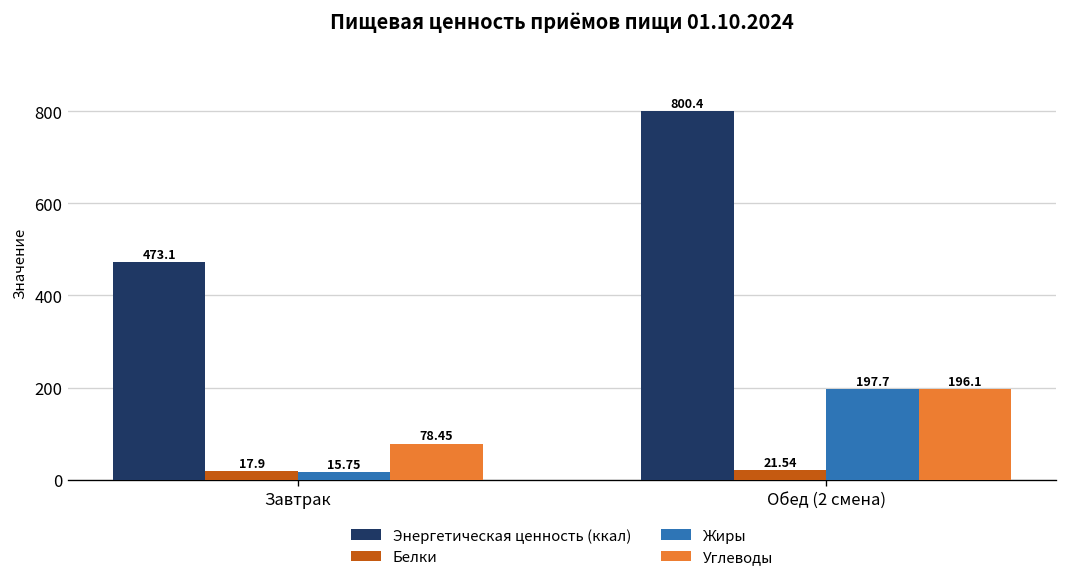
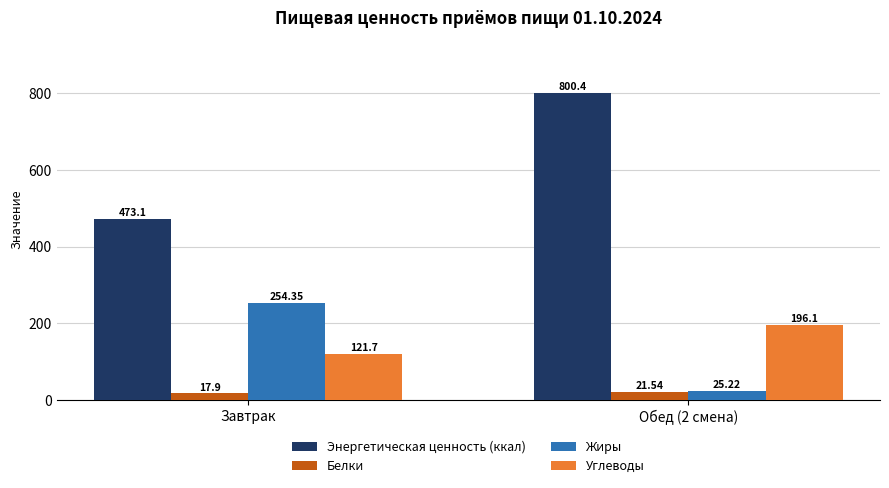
Жиры, Завтрак: 15.75 -> 254.35
Углеводы, Завтрак: 78.45 -> 121.7
Жиры, Обед (2 смена): 197.7 -> 25.22
